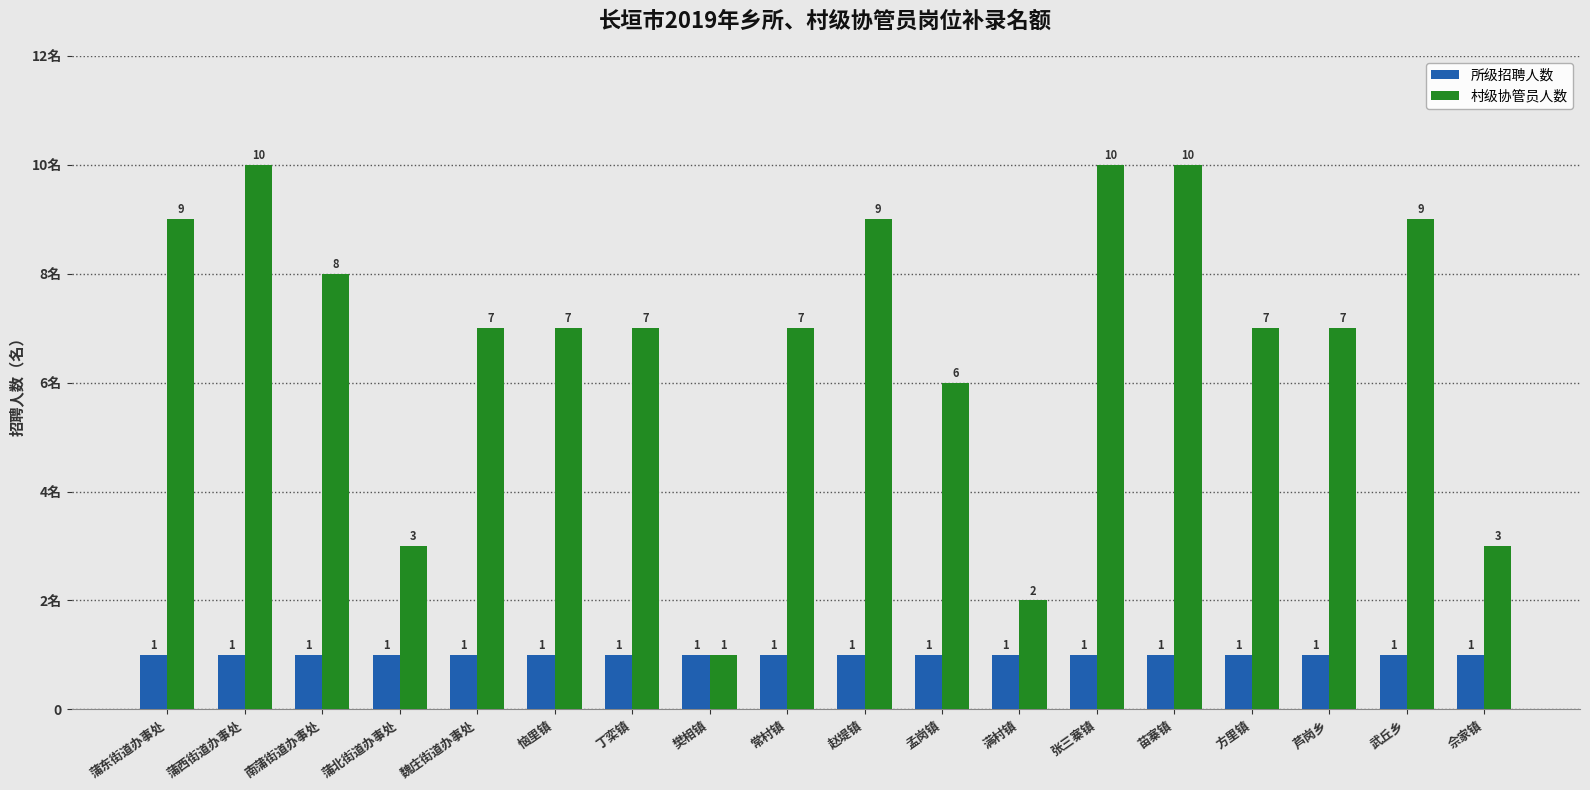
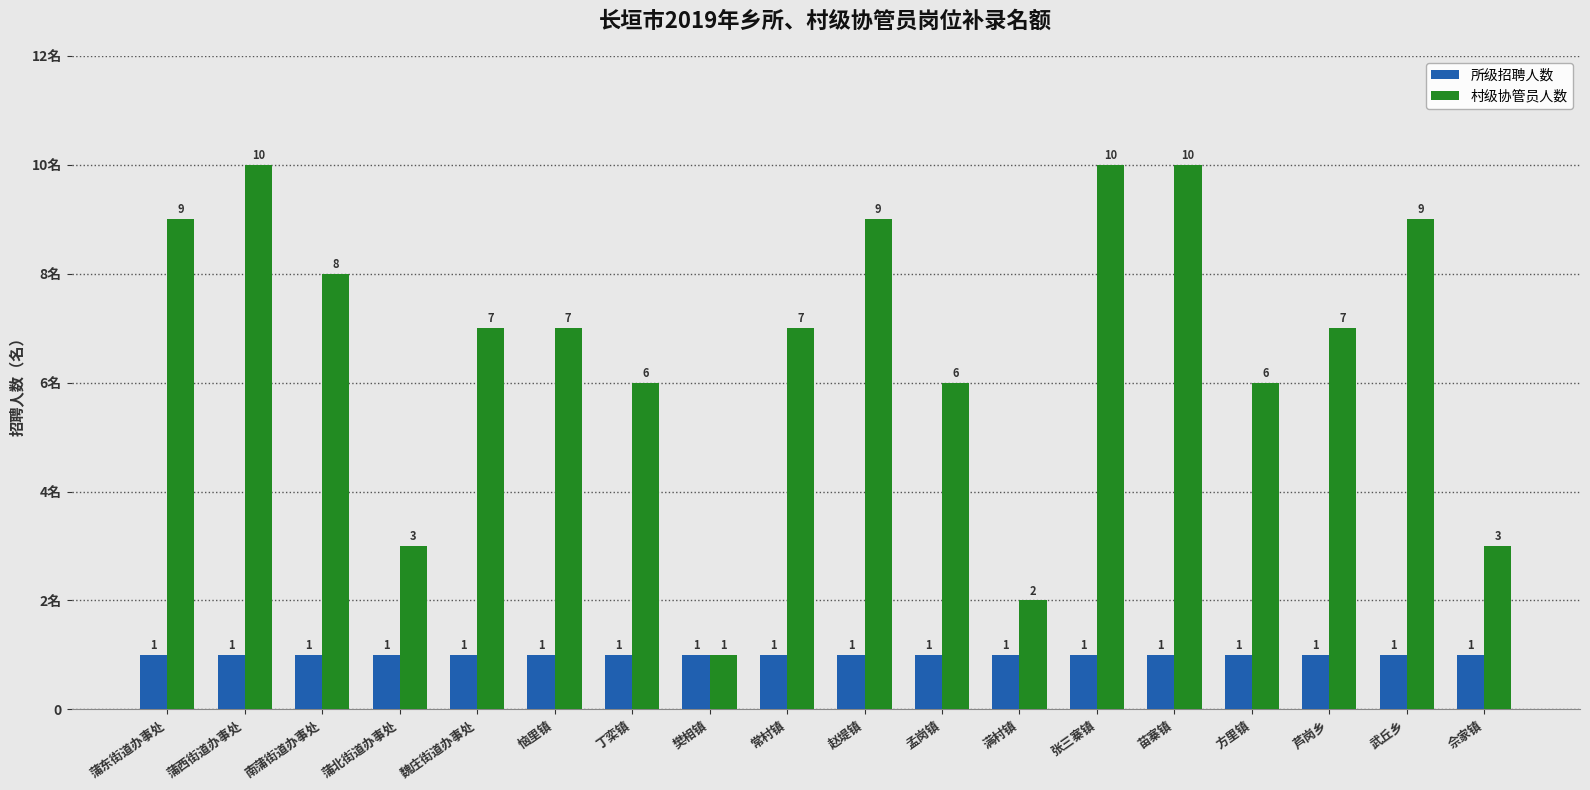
村级协管员人数, 丁栾镇: 7 -> 6
村级协管员人数, 方里镇: 7 -> 6
